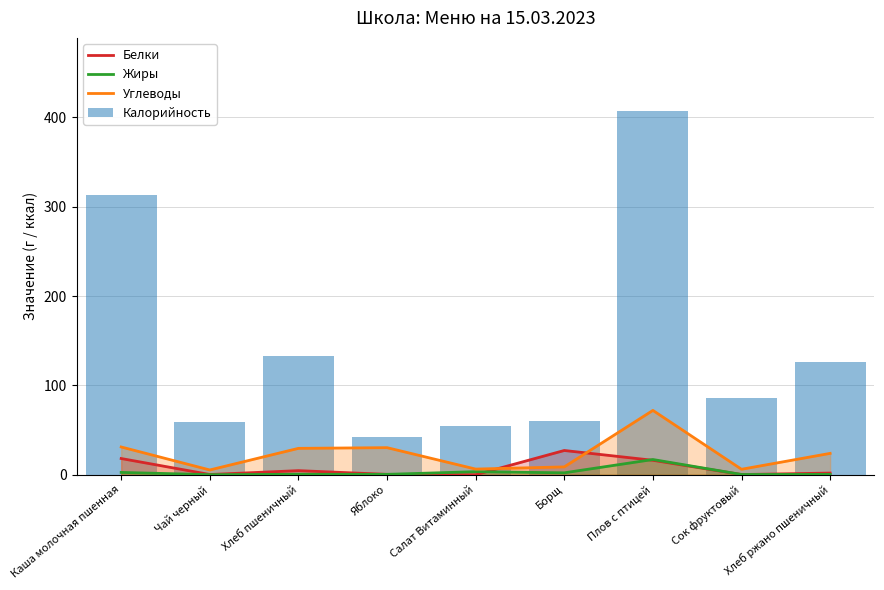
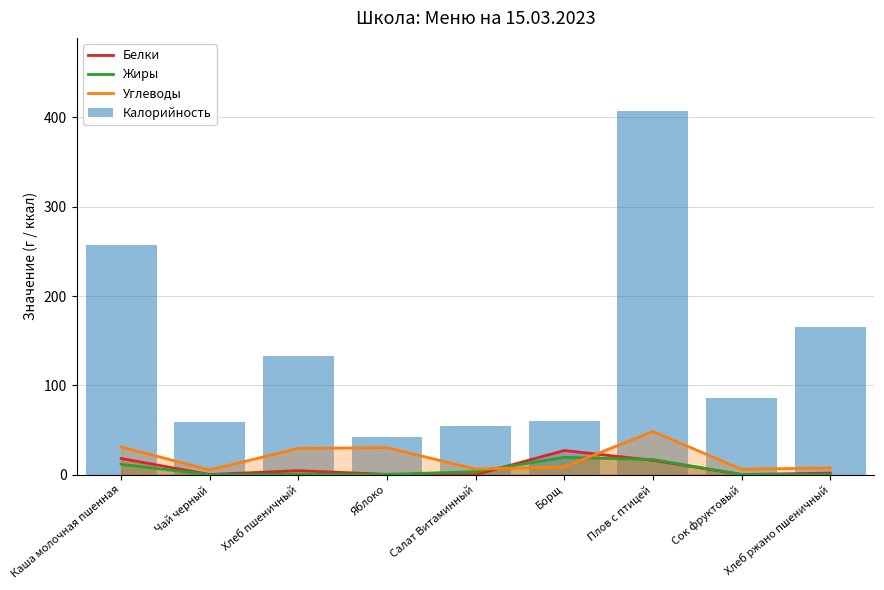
Калорийность, Каша молочная пшенная: 310 -> 260
Жиры, Каша молочная пшенная: 0 -> 10
Жиры, Борщ: 0 -> 20
Углеводы, Плов с птицей: 70 -> 50
Углеводы, Хлеб ржано пшеничный: 20 -> 10
Калорийность, Хлеб ржано пшеничный: 130 -> 170
